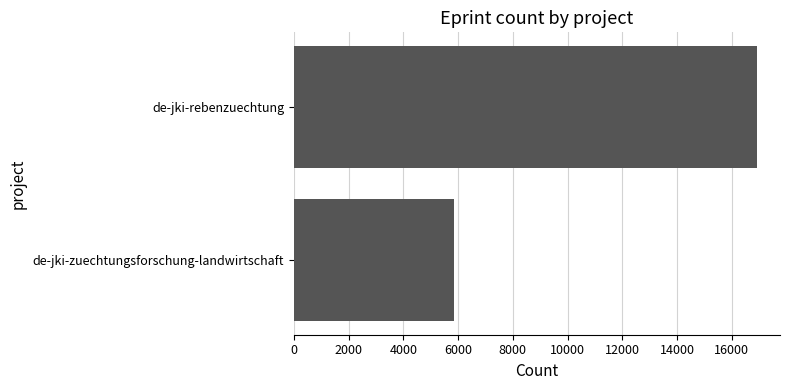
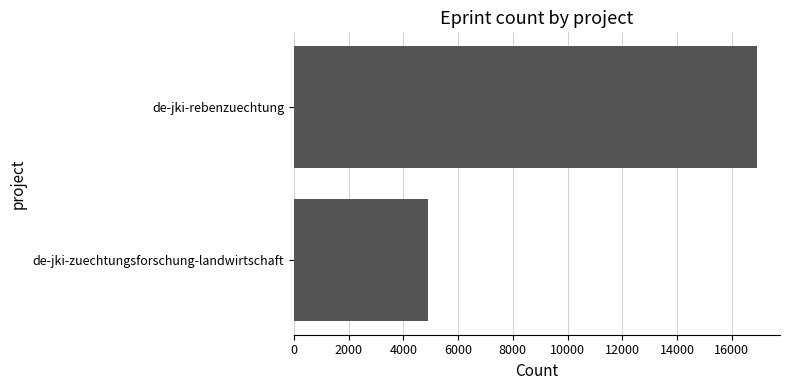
de-jki-zuechtungsforschung-landwirtschaft: 5800 -> 4900
